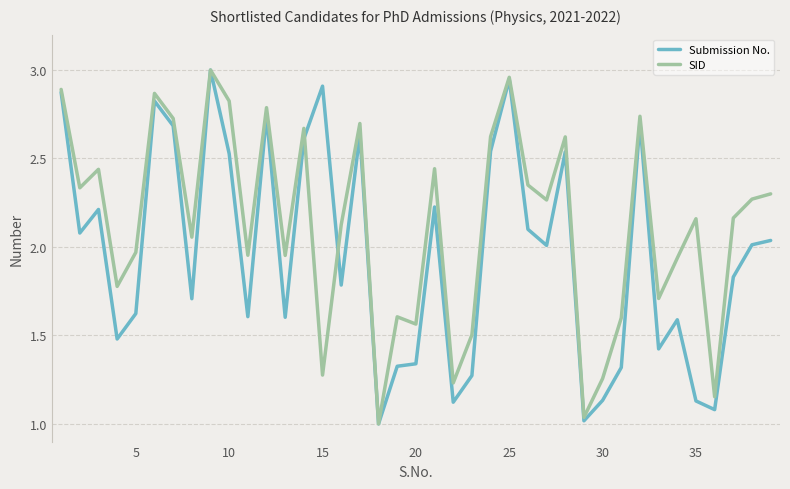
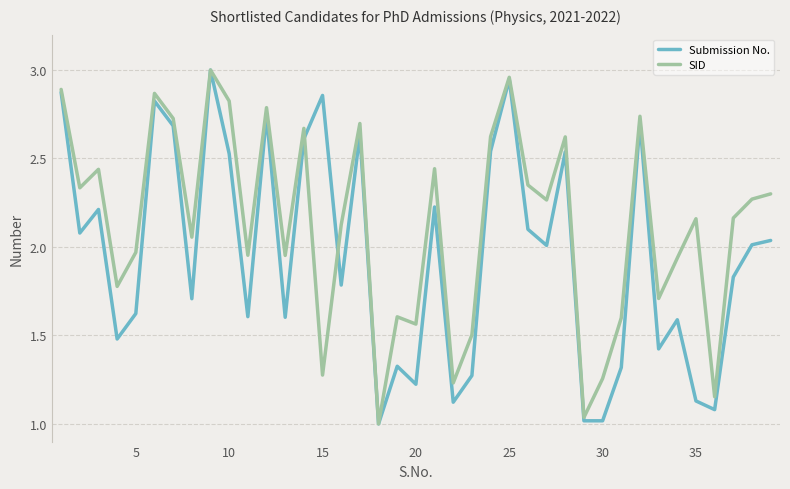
Submission No., 15: 2.91 -> 2.86
Submission No., 20: 1.34 -> 1.22
Submission No., 30: 1.13 -> 1.02
